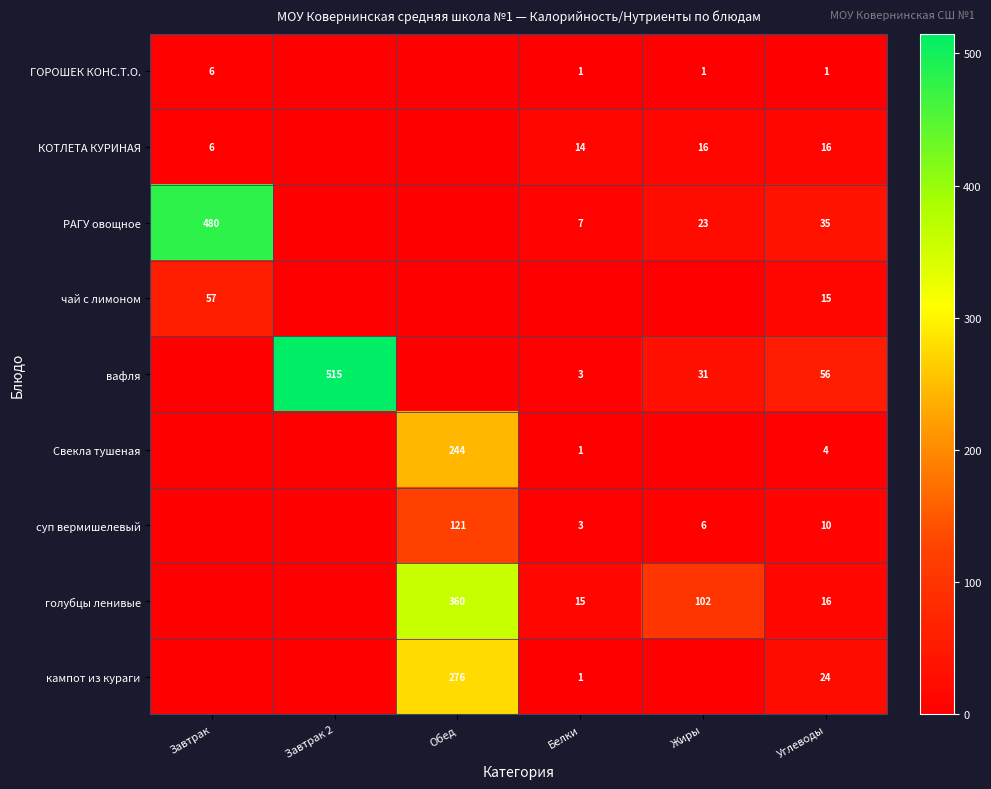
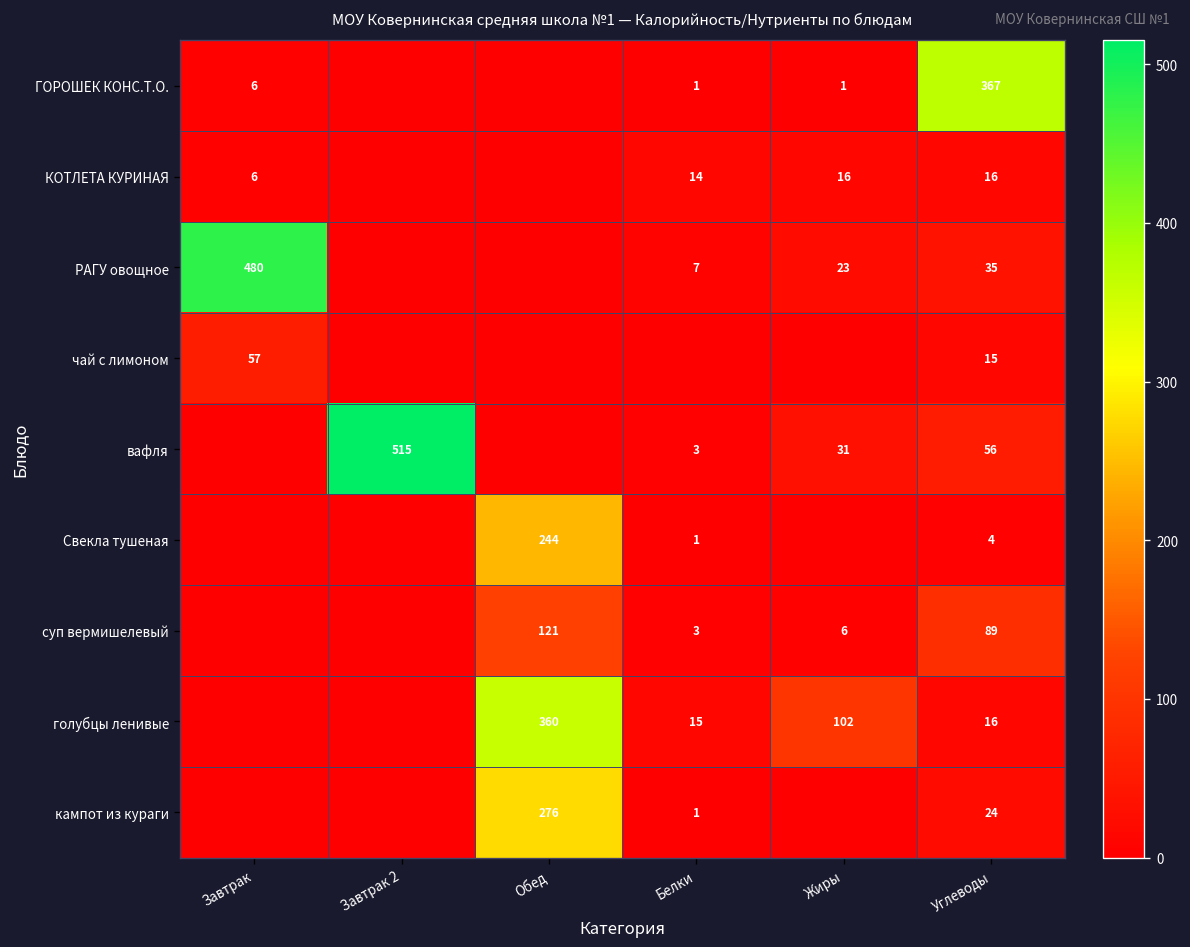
ГОРОШЕК КОНС.Т.О., Углеводы: 1 -> 367
суп вермишелевый, Углеводы: 10 -> 89
